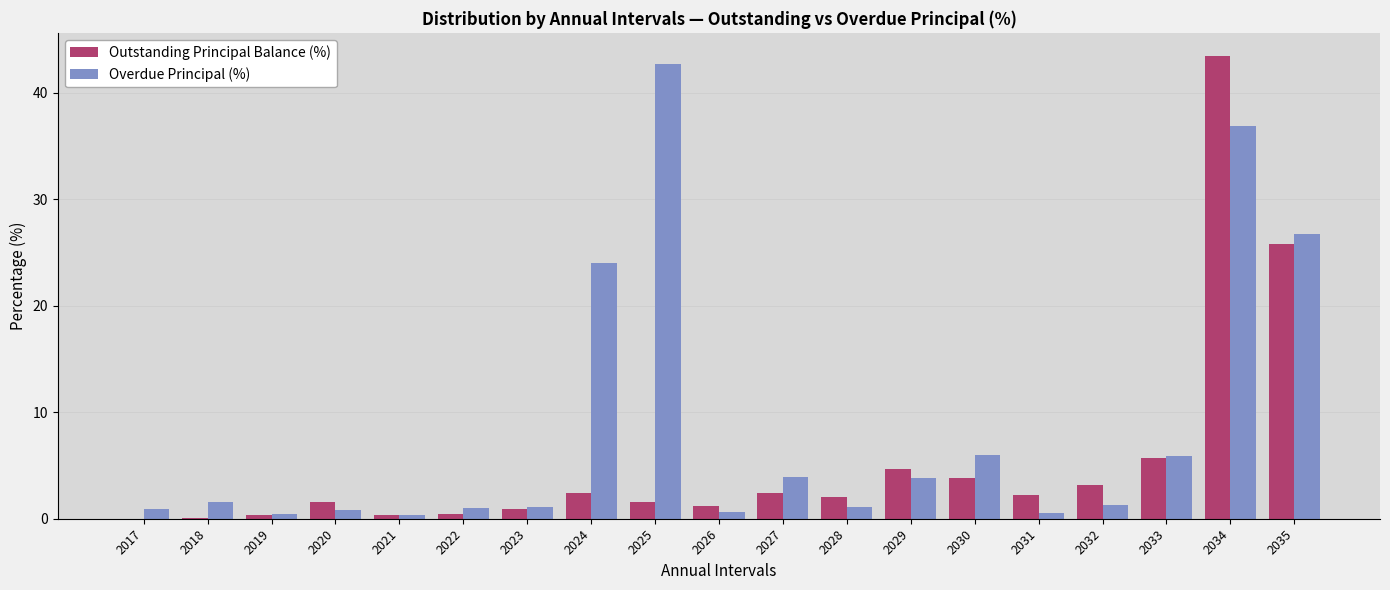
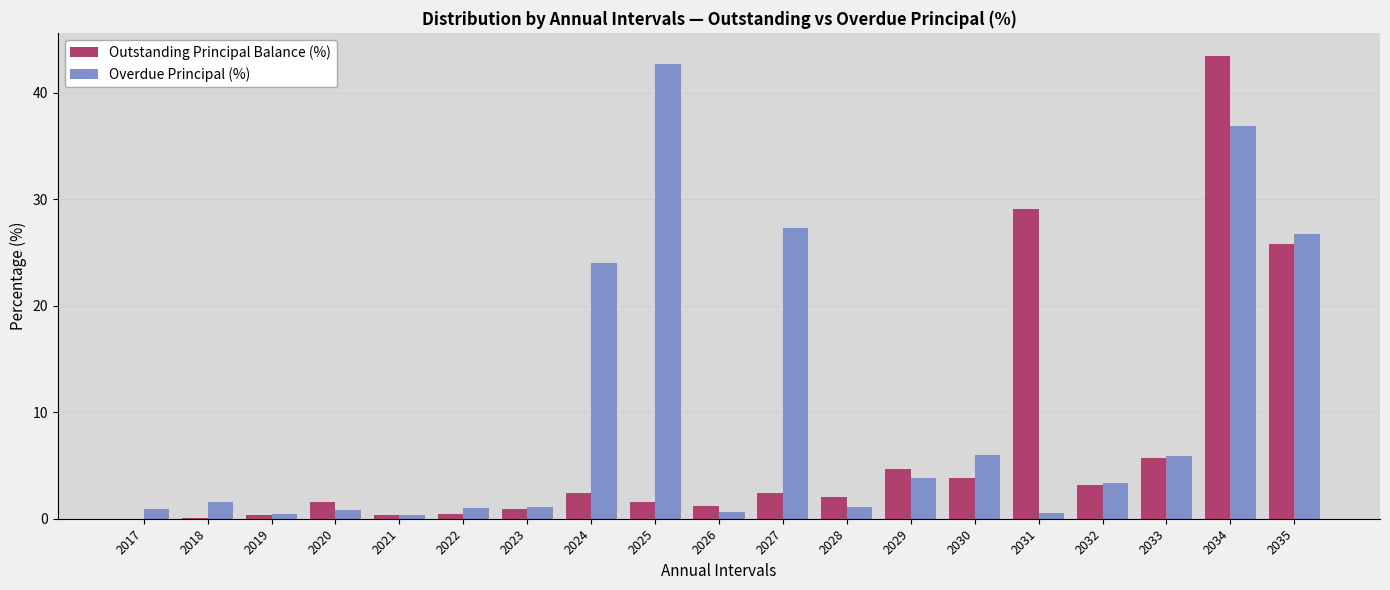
Overdue Principal (%), 2027: 4.0 -> 27.3
Outstanding Principal Balance (%), 2031: 2.2 -> 29.1
Overdue Principal (%), 2032: 1.3 -> 3.4
